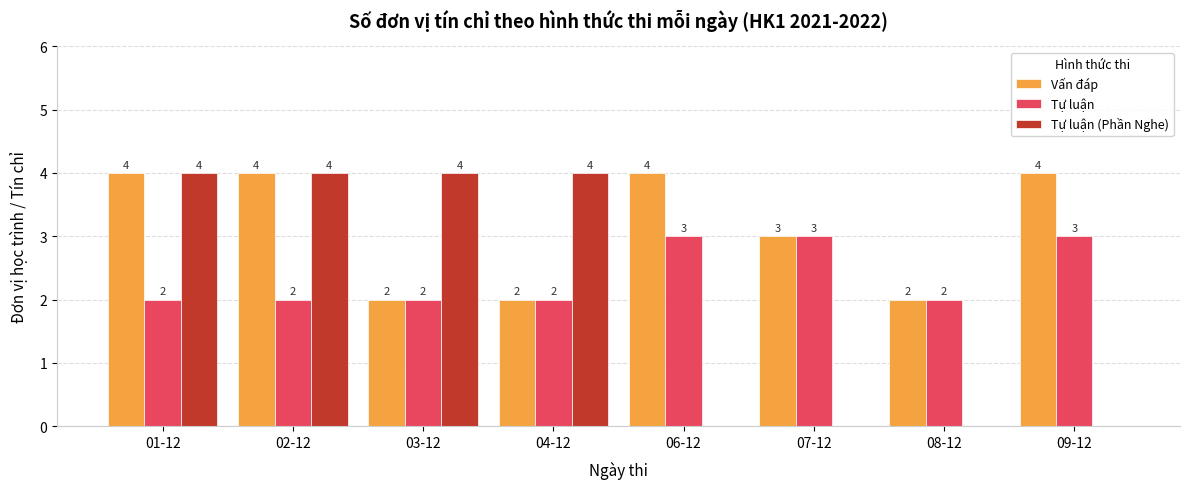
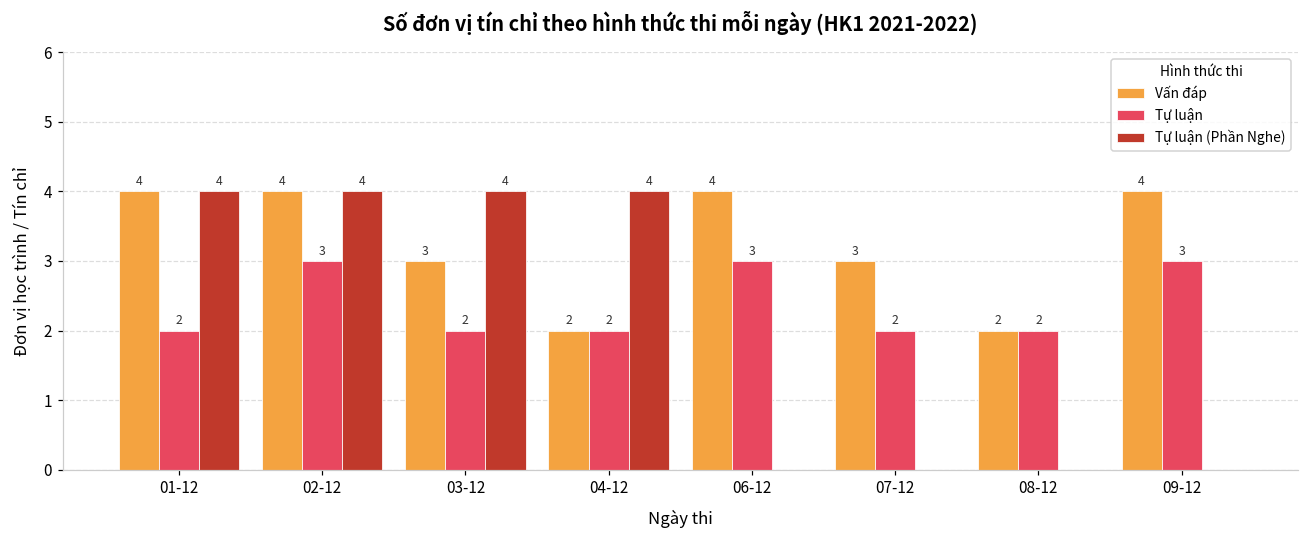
Tự luận, 02-12: 2 -> 3
Vấn đáp, 03-12: 2 -> 3
Tự luận, 07-12: 3 -> 2
